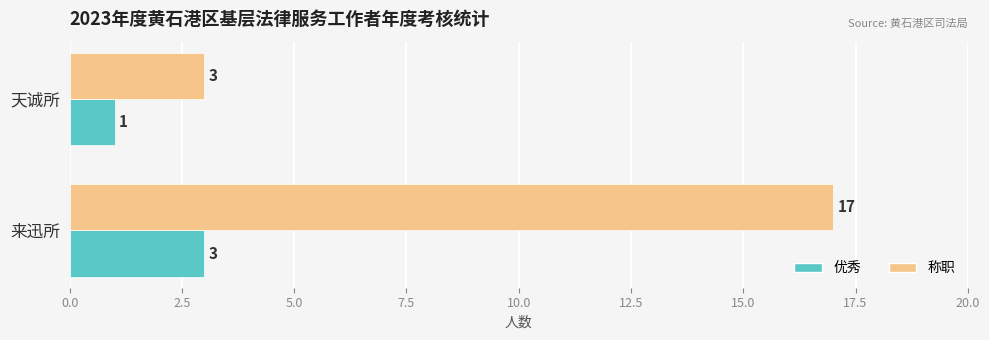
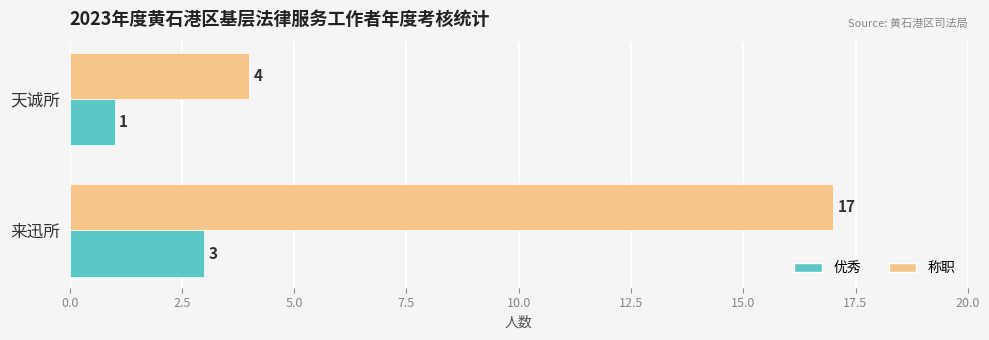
称职, 天诚所: 3 -> 4
